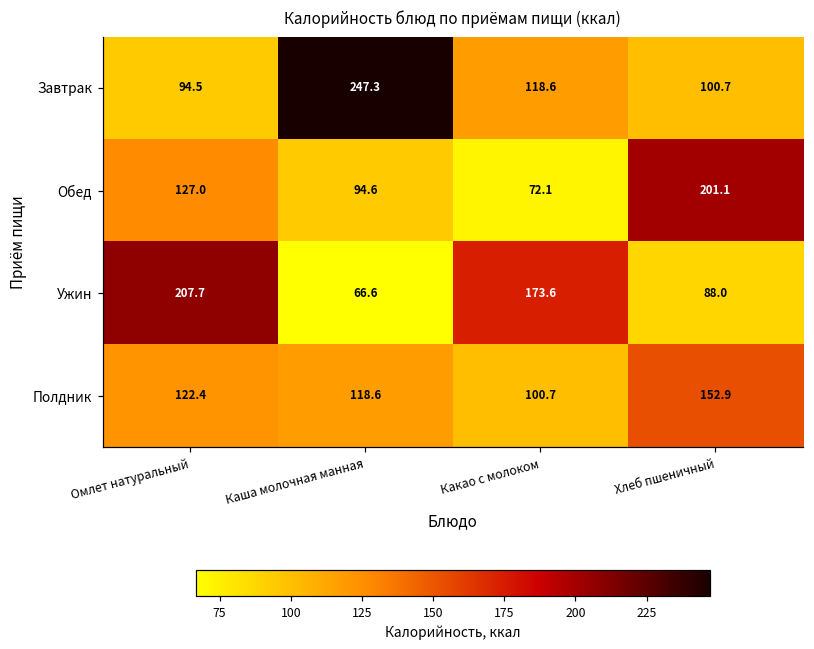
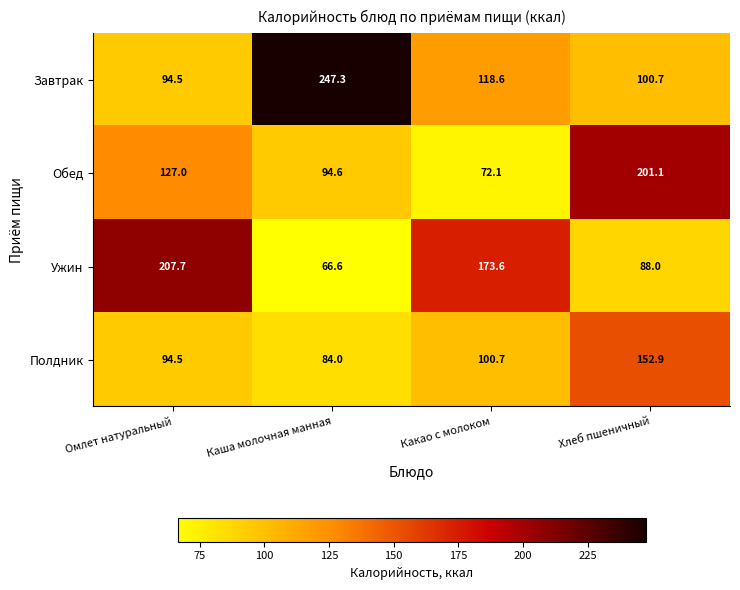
Полдник, Омлет натуральный: 122.4 -> 94.5
Полдник, Каша молочная манная: 118.6 -> 84.0
